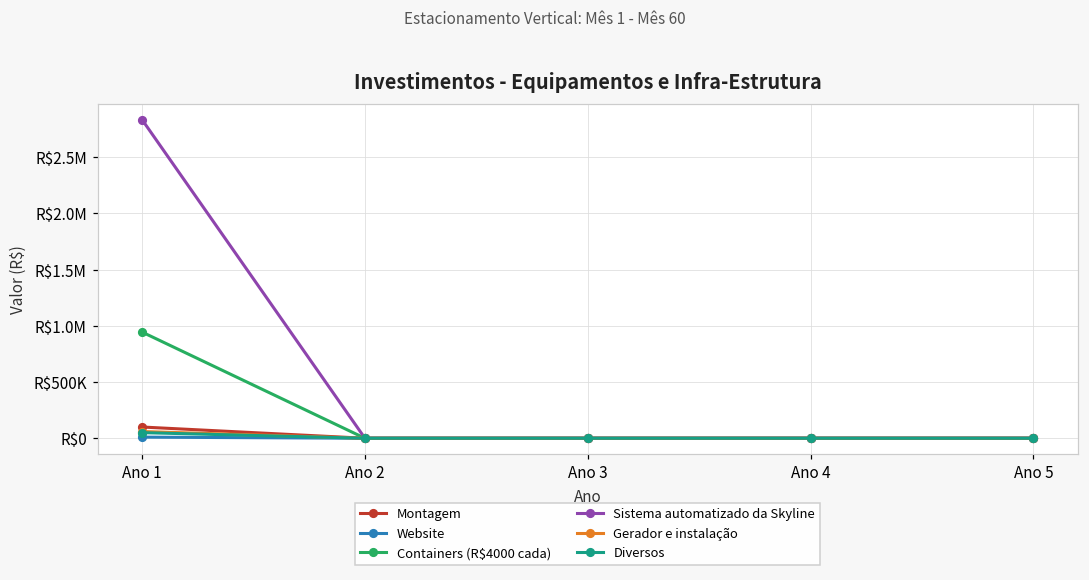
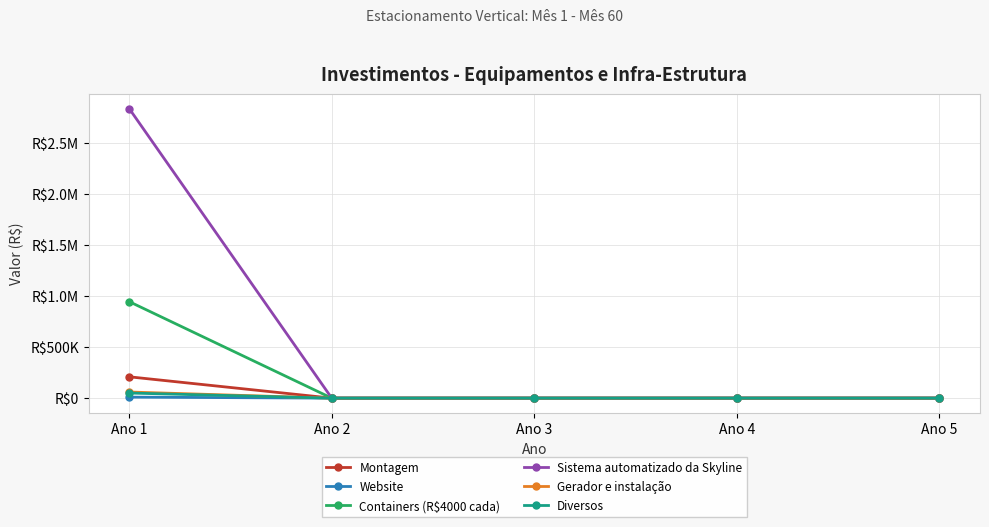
Montagem, Ano 1: R$100000 -> R$210000
